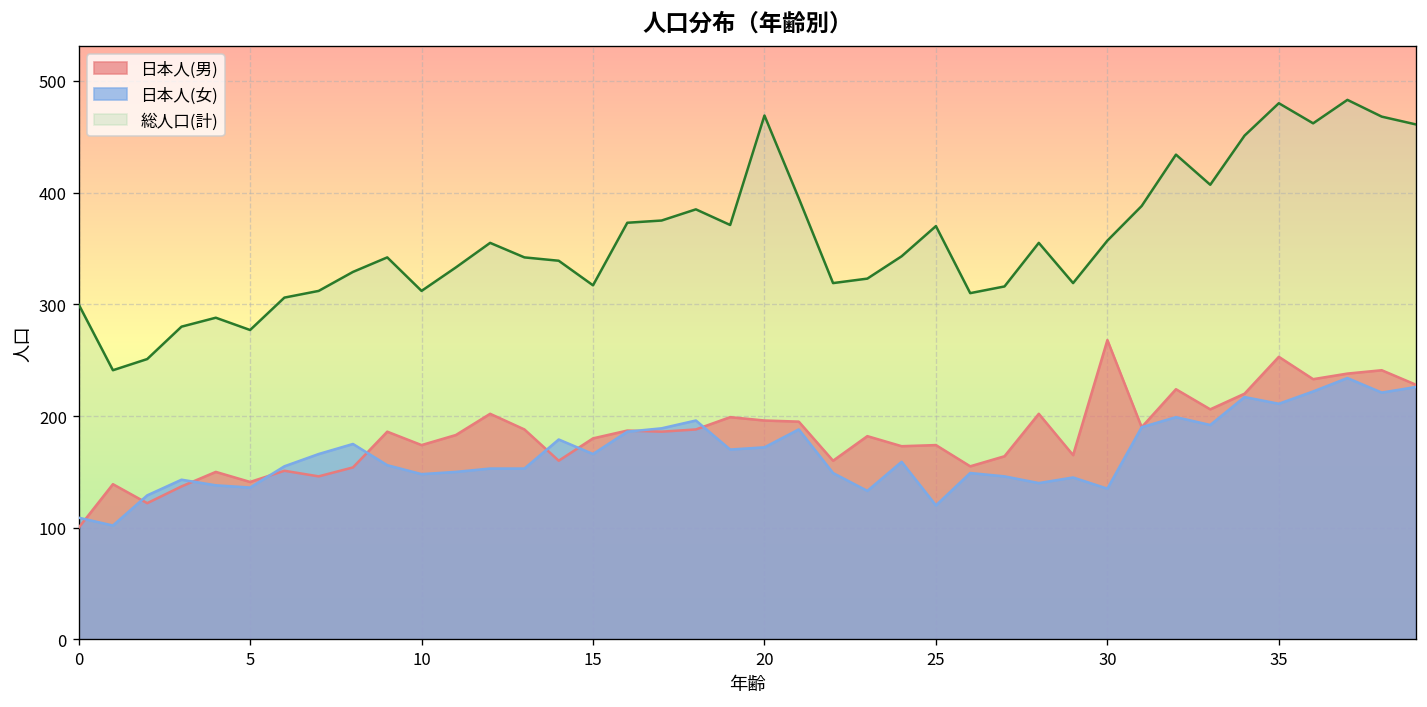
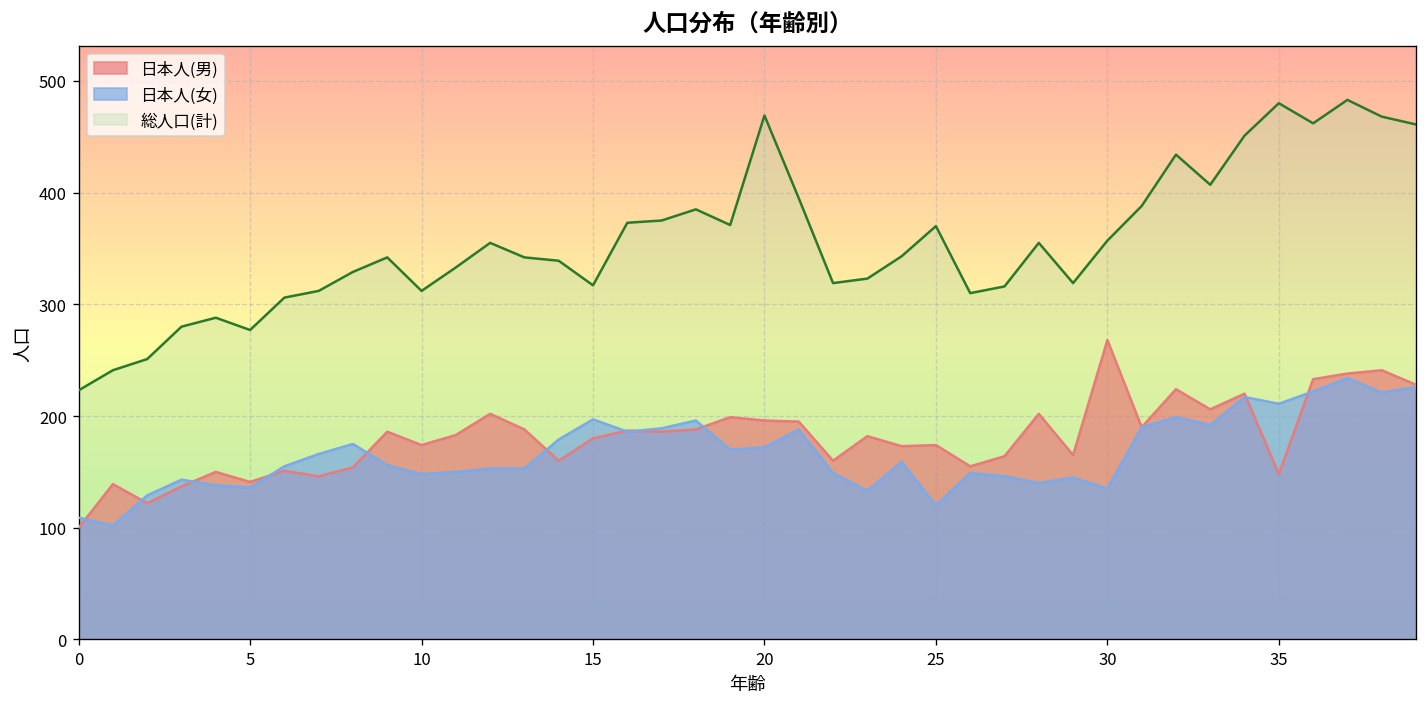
総人口(計), 0: 300 -> 220
日本人(女), 15: 170 -> 200
日本人(男), 35: 250 -> 150
